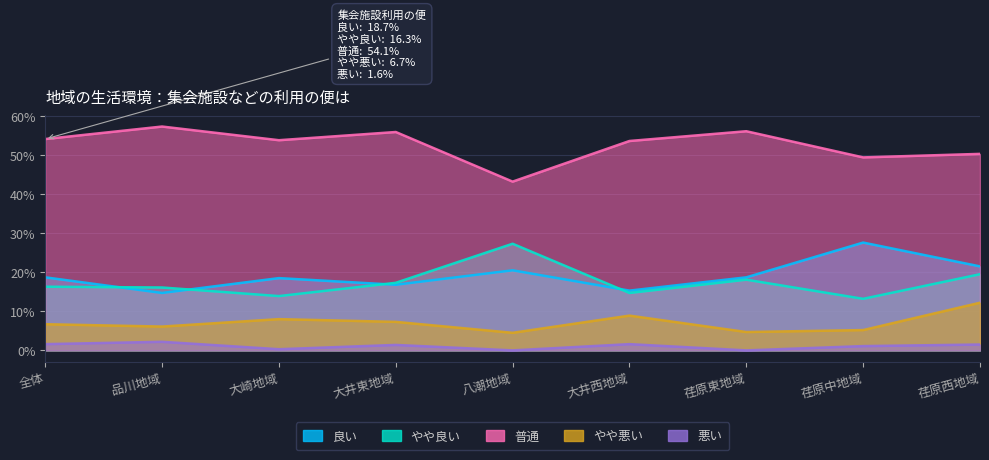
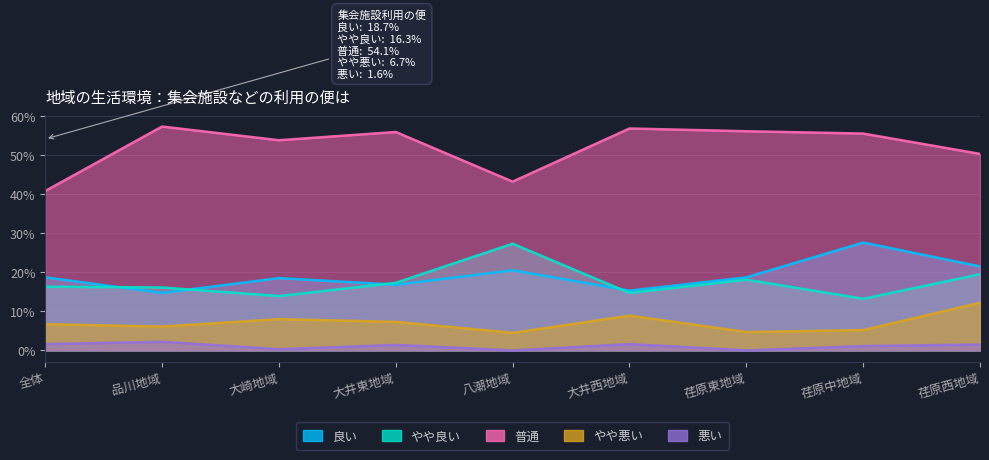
普通, 全体: 54% -> 41%
普通, 大井西地域: 54% -> 57%
普通, 荏原中地域: 49% -> 56%
